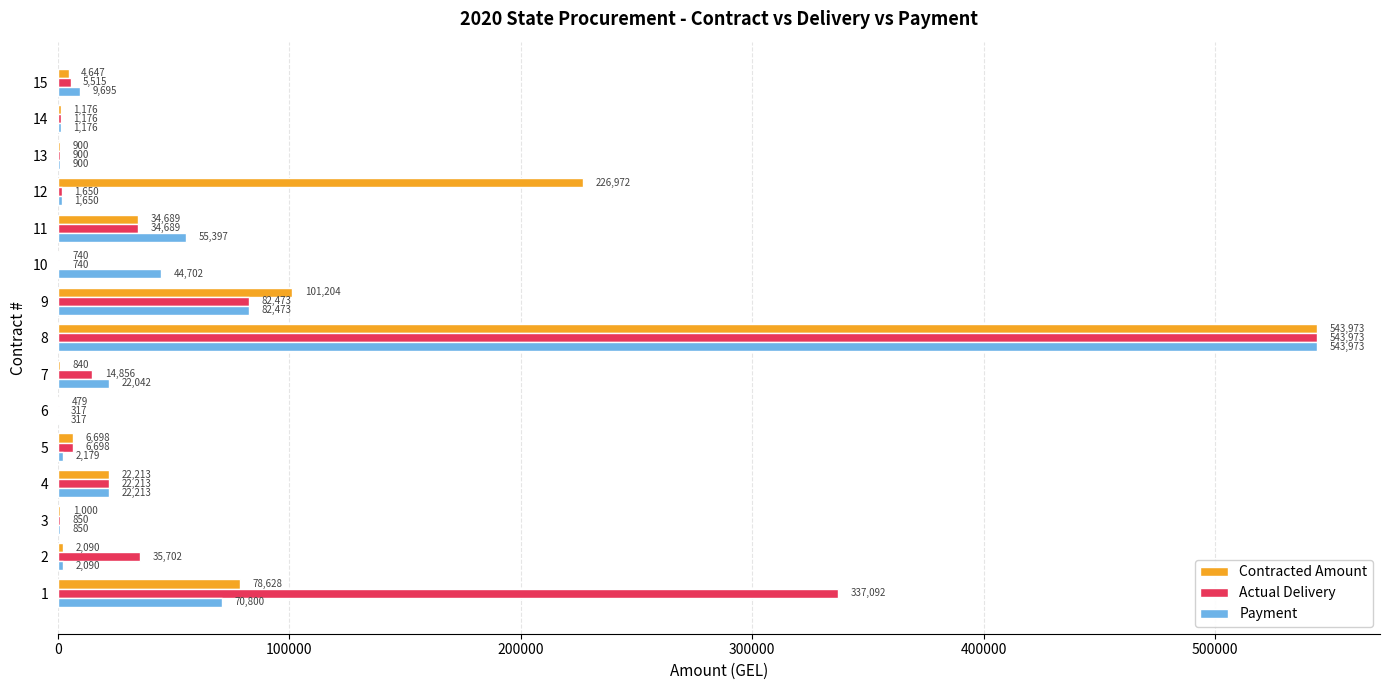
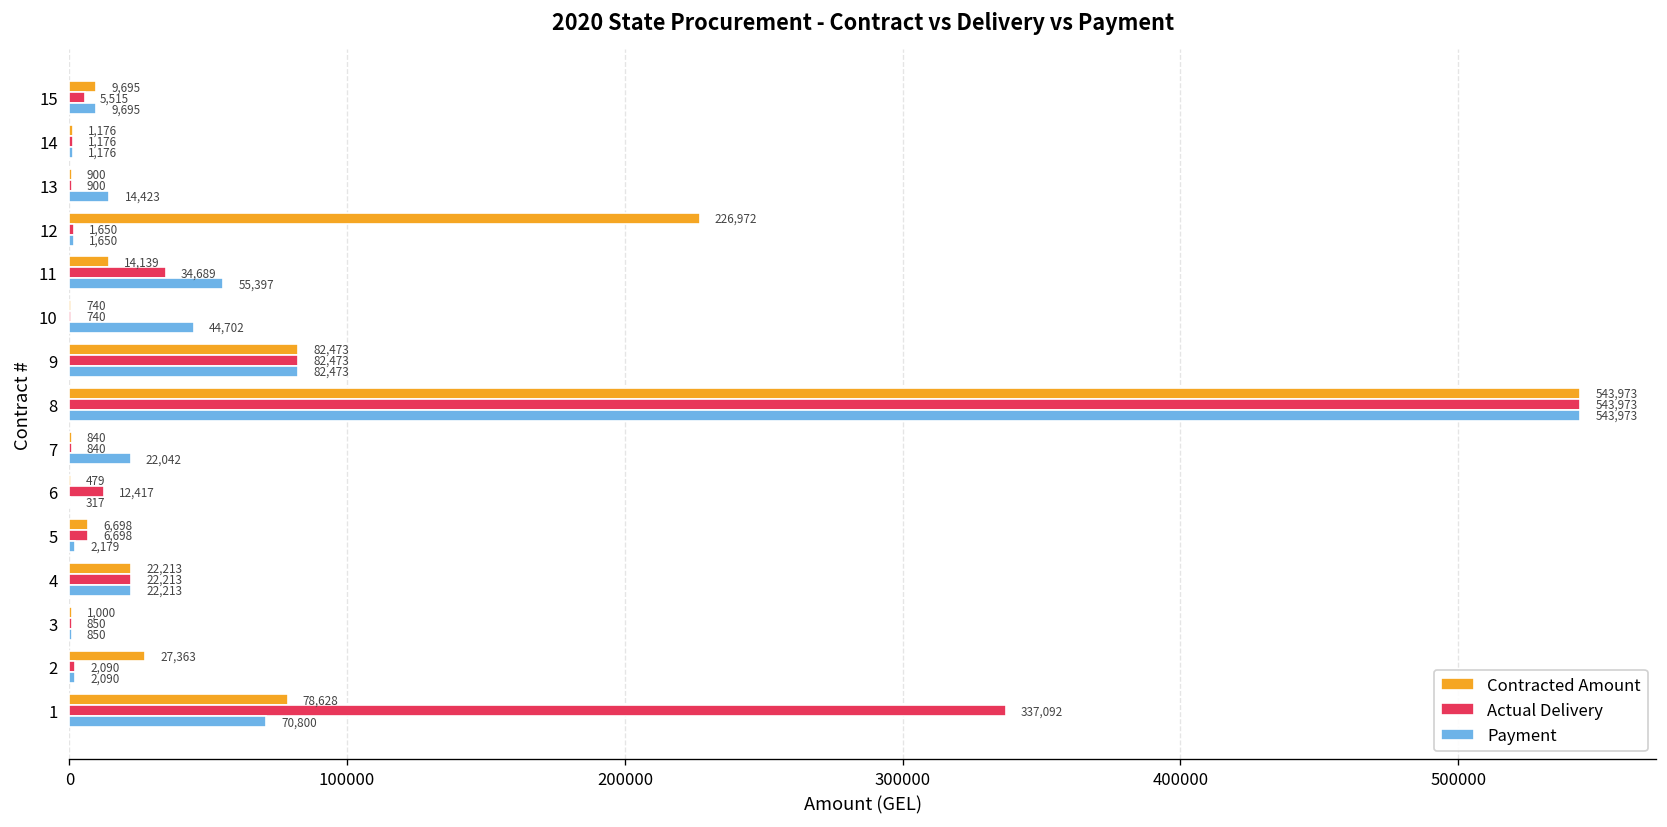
Contracted Amount, 15: 4,647 -> 9,695
Payment, 13: 900 -> 14,423
Contracted Amount, 11: 34,689 -> 14,139
Contracted Amount, 9: 101,204 -> 82,473
Actual Delivery, 7: 14,856 -> 840
Actual Delivery, 6: 317 -> 12,417
Contracted Amount, 2: 2,090 -> 27,363
Actual Delivery, 2: 35,702 -> 2,090
